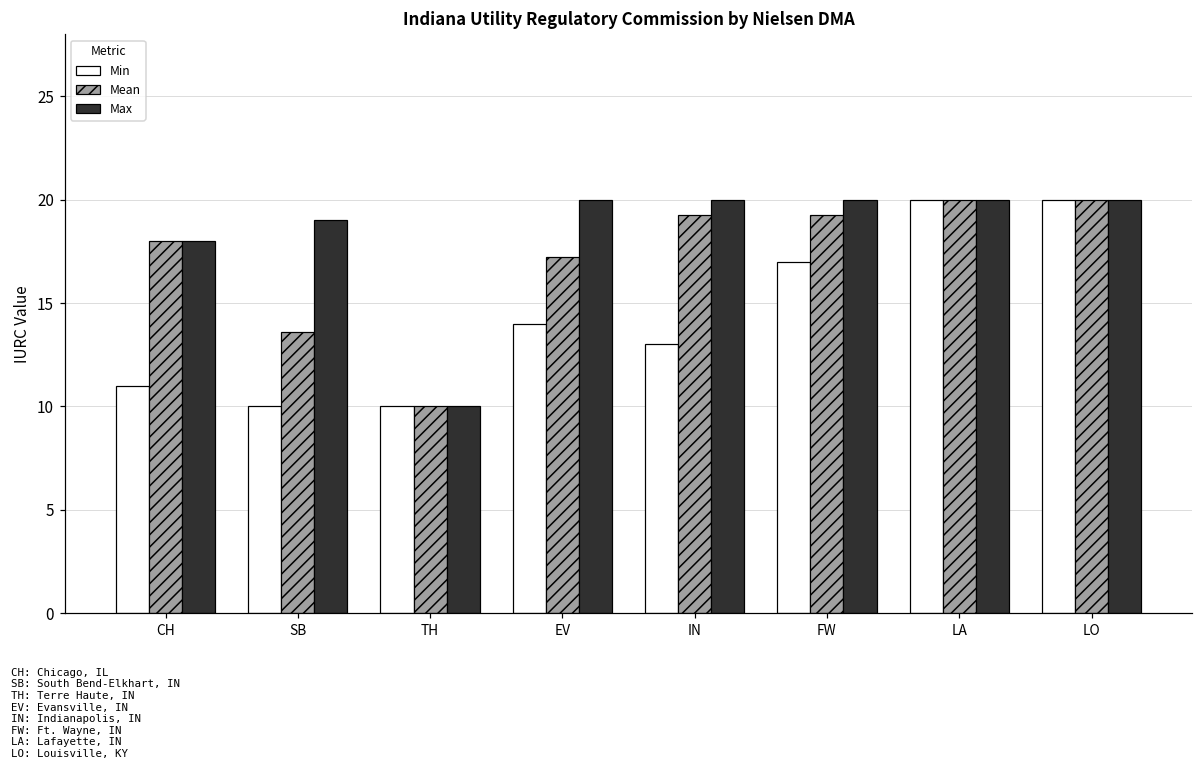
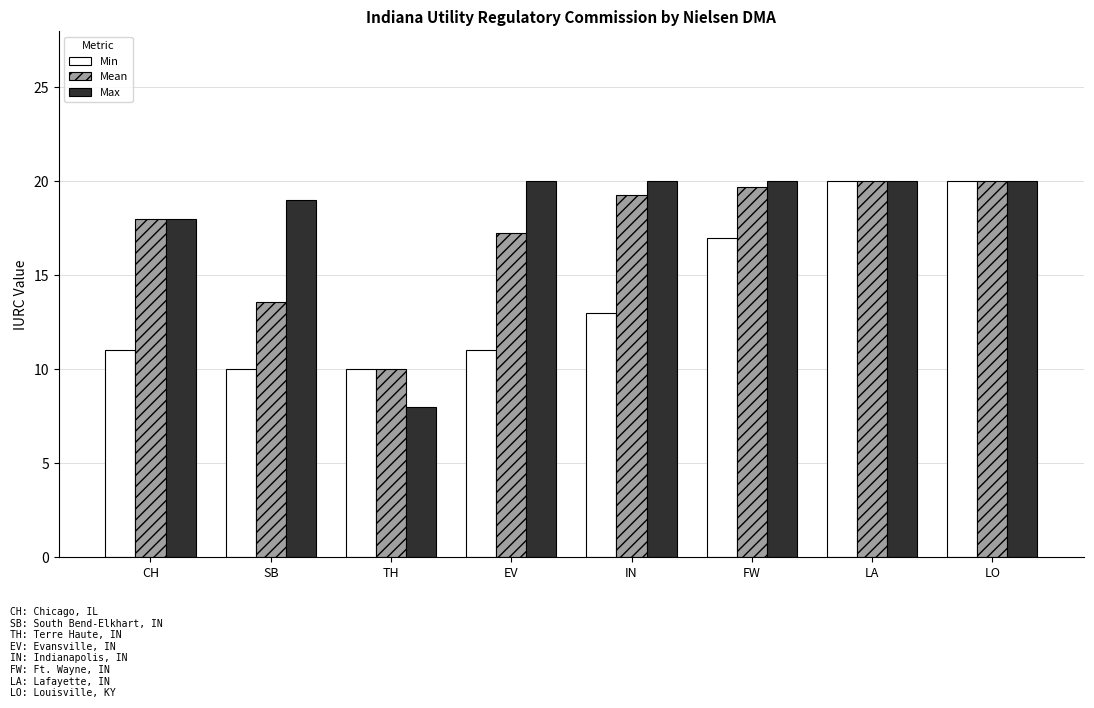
Max, TH: 10 -> 8
Min, EV: 14 -> 11
Mean, FW: 19.3 -> 19.7
